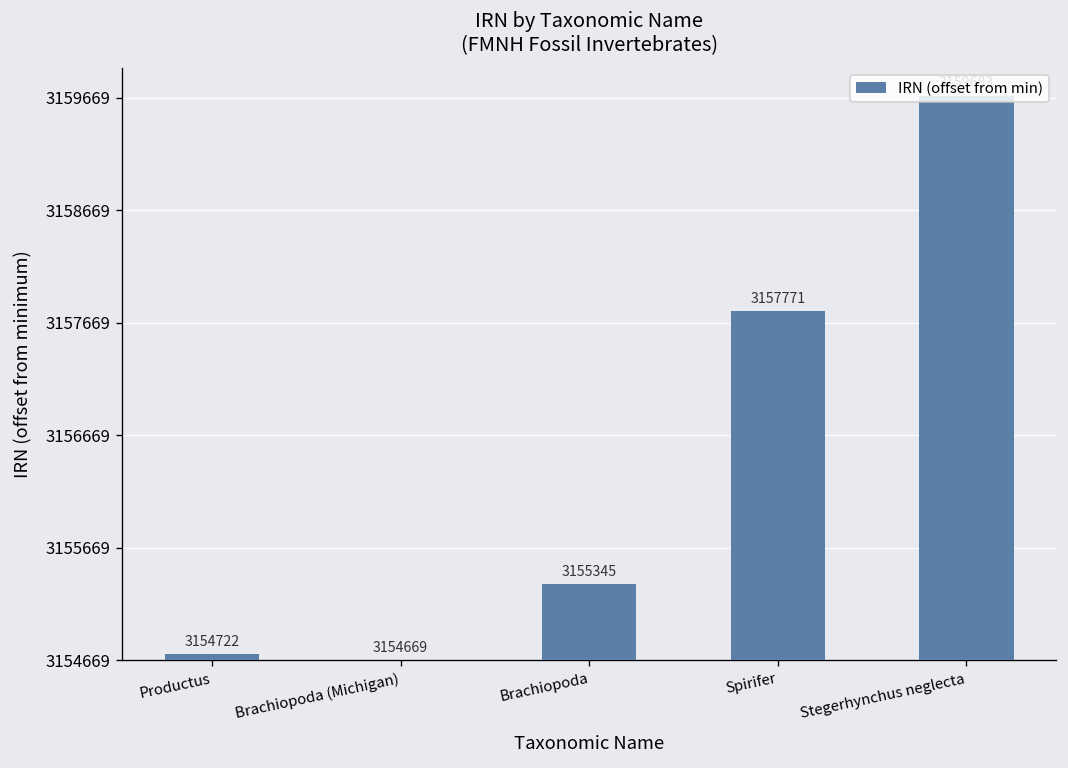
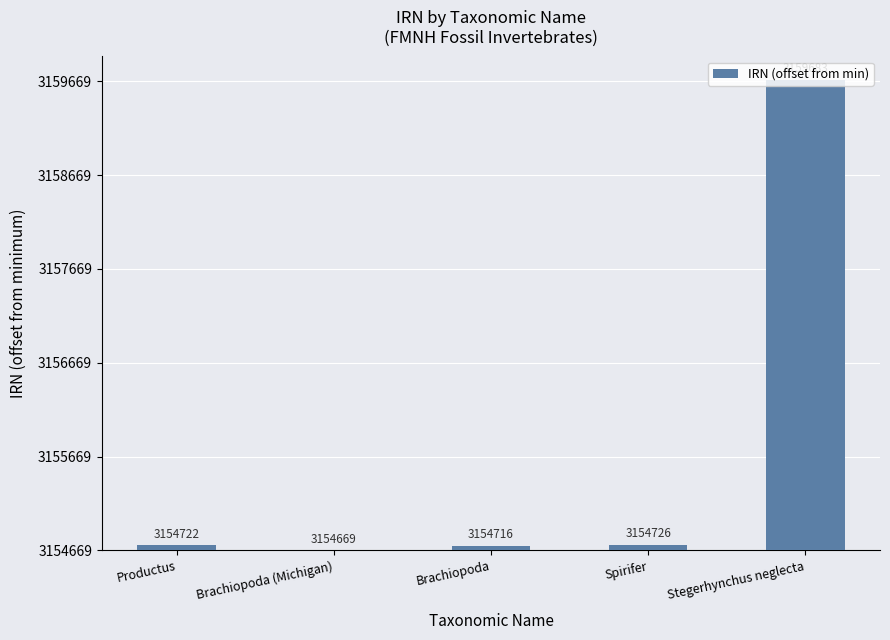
Brachiopoda: 3155345 -> 3154716
Spirifer: 3157771 -> 3154726
